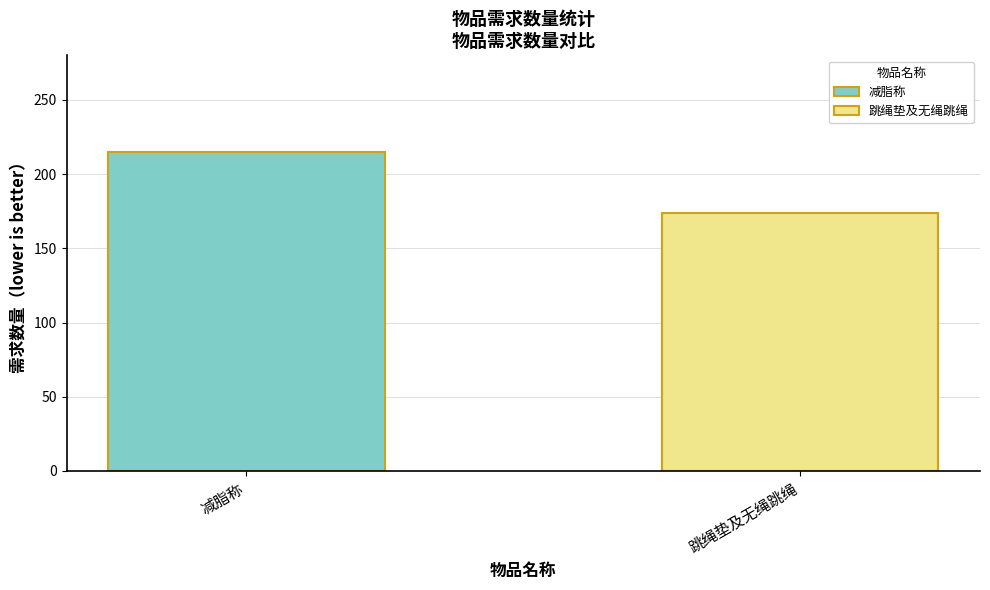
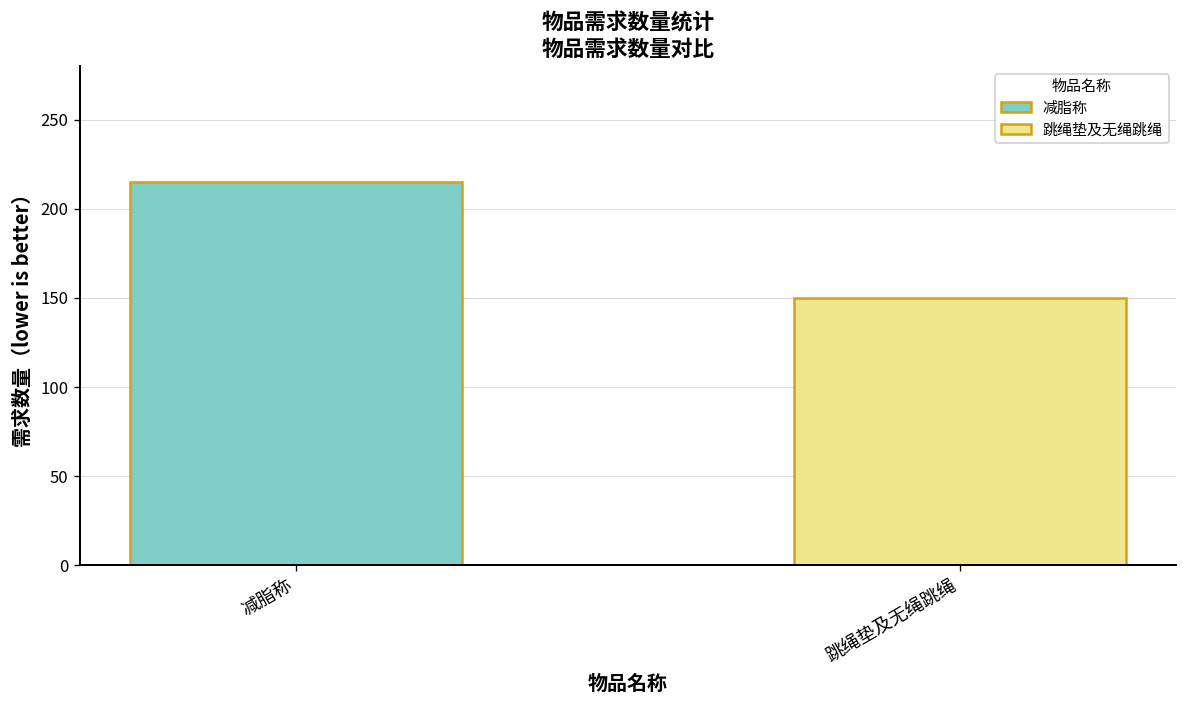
跳绳垫及无绳跳绳: 174 -> 150
